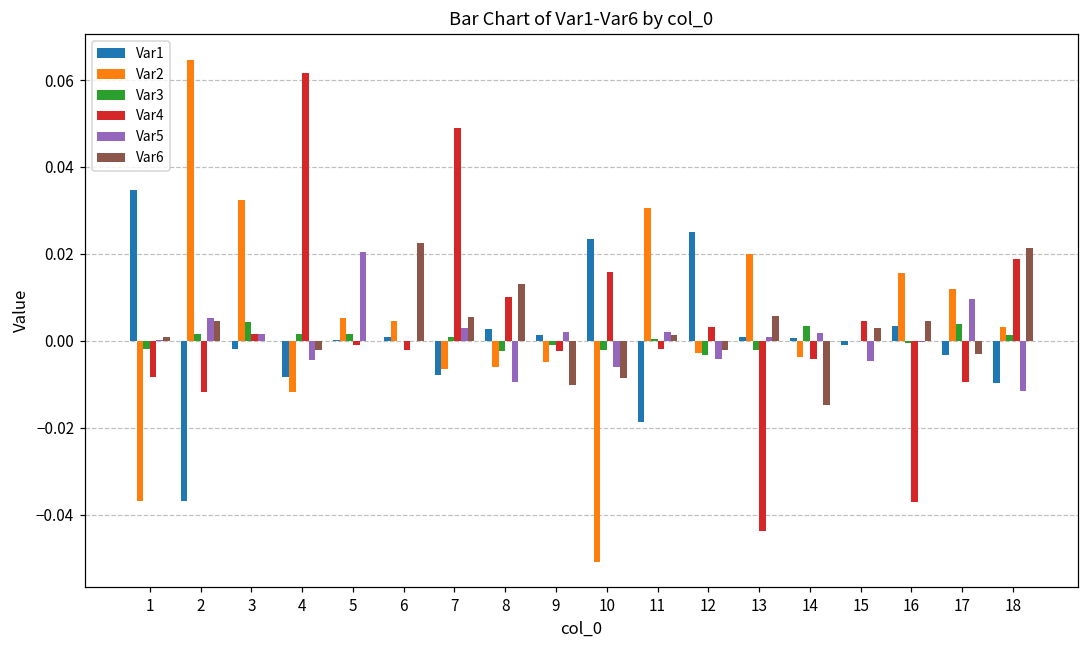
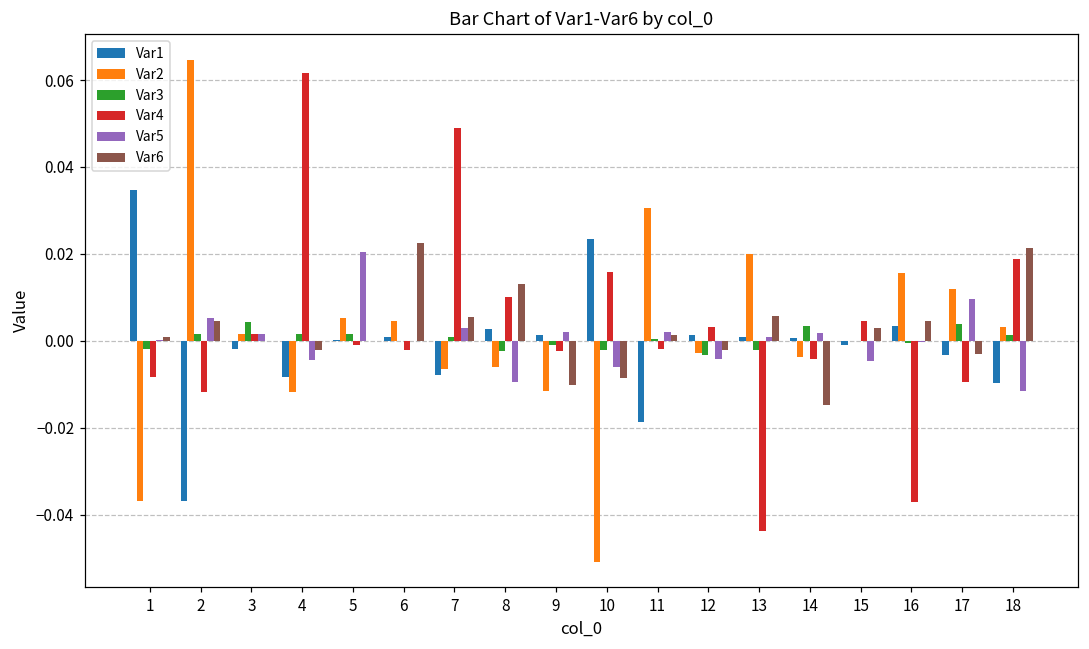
Var2, 3: 0.032 -> 0.002
Var2, 9: -0.005 -> -0.011
Var1, 12: 0.025 -> 0.001
